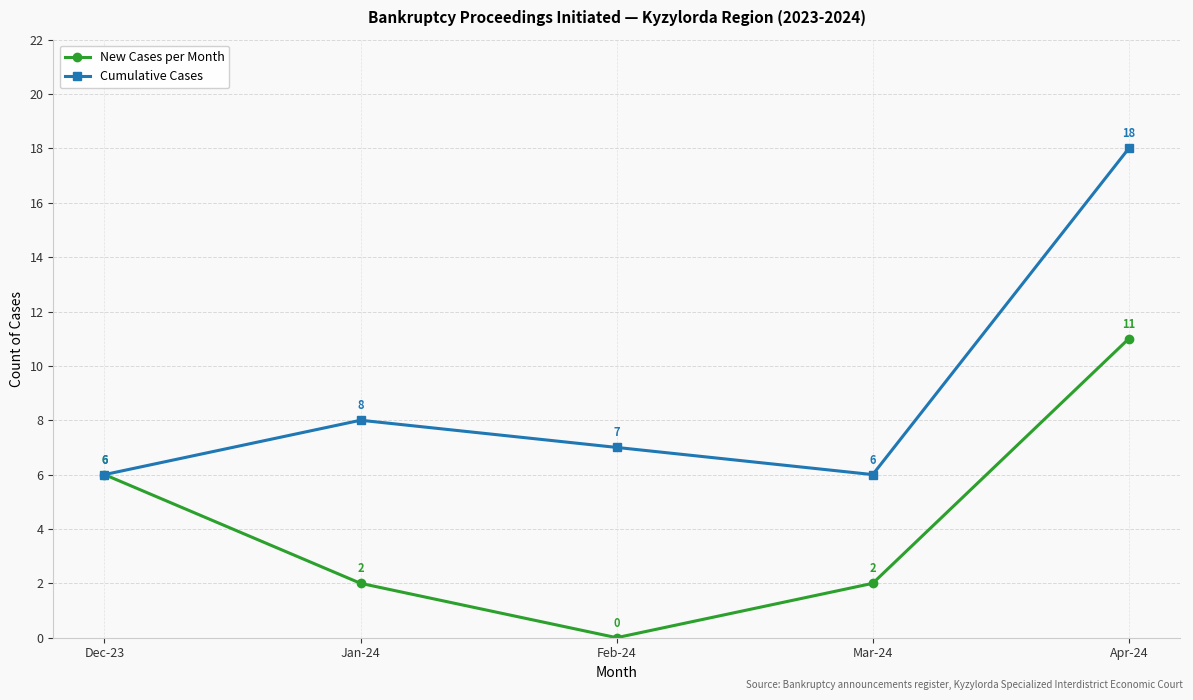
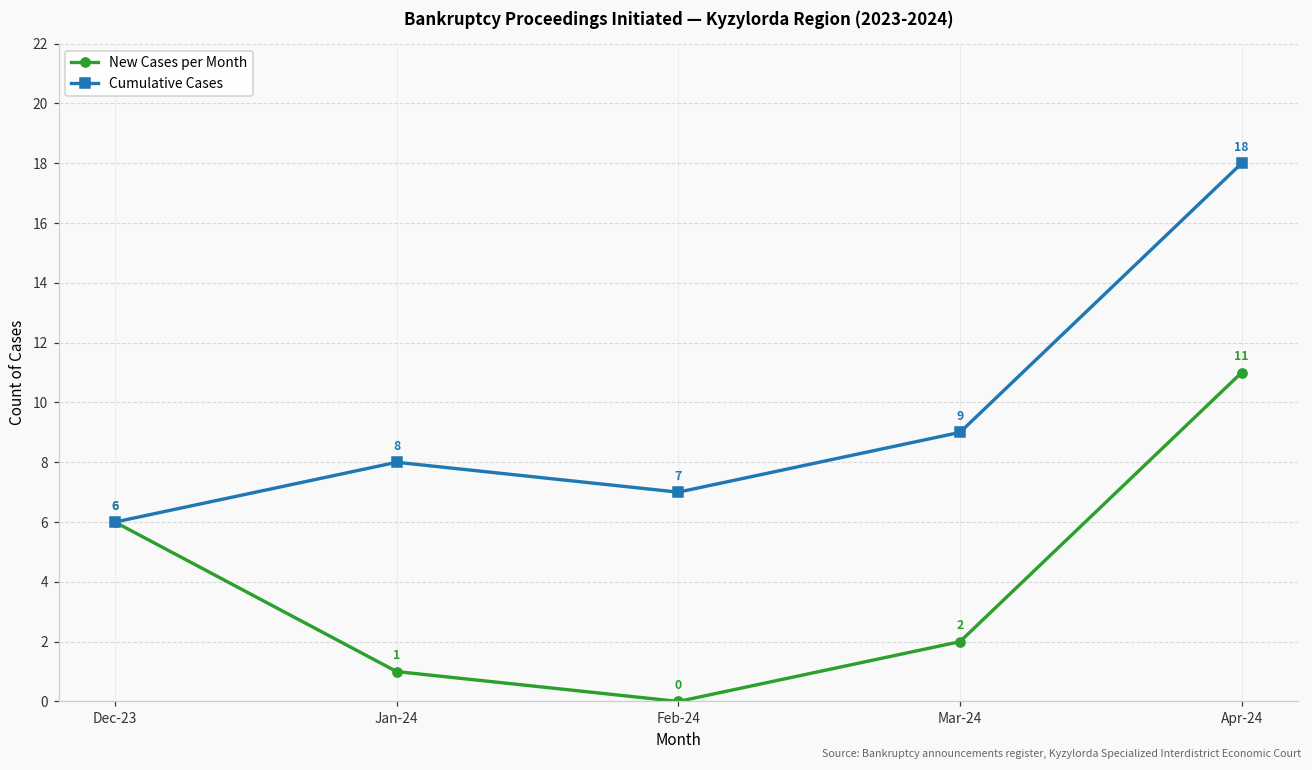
New Cases per Month, Jan-24: 2 -> 1
Cumulative Cases, Mar-24: 6 -> 9
